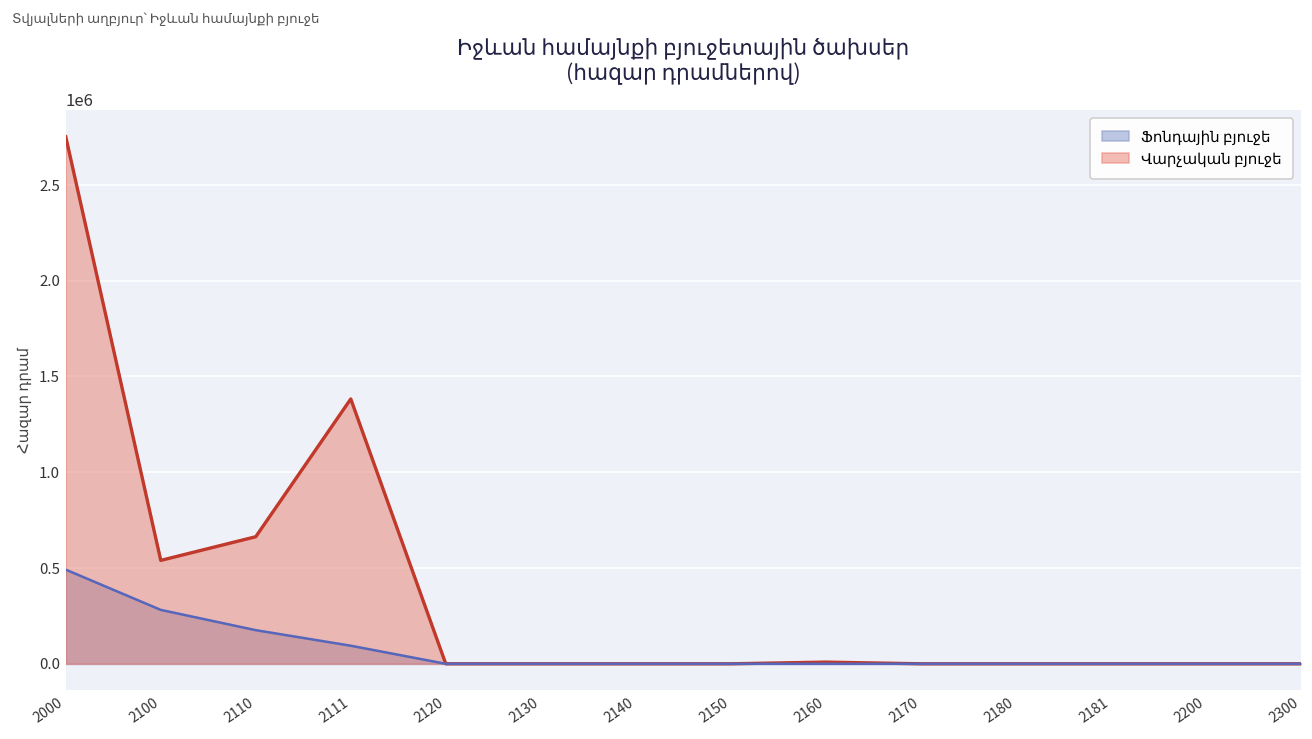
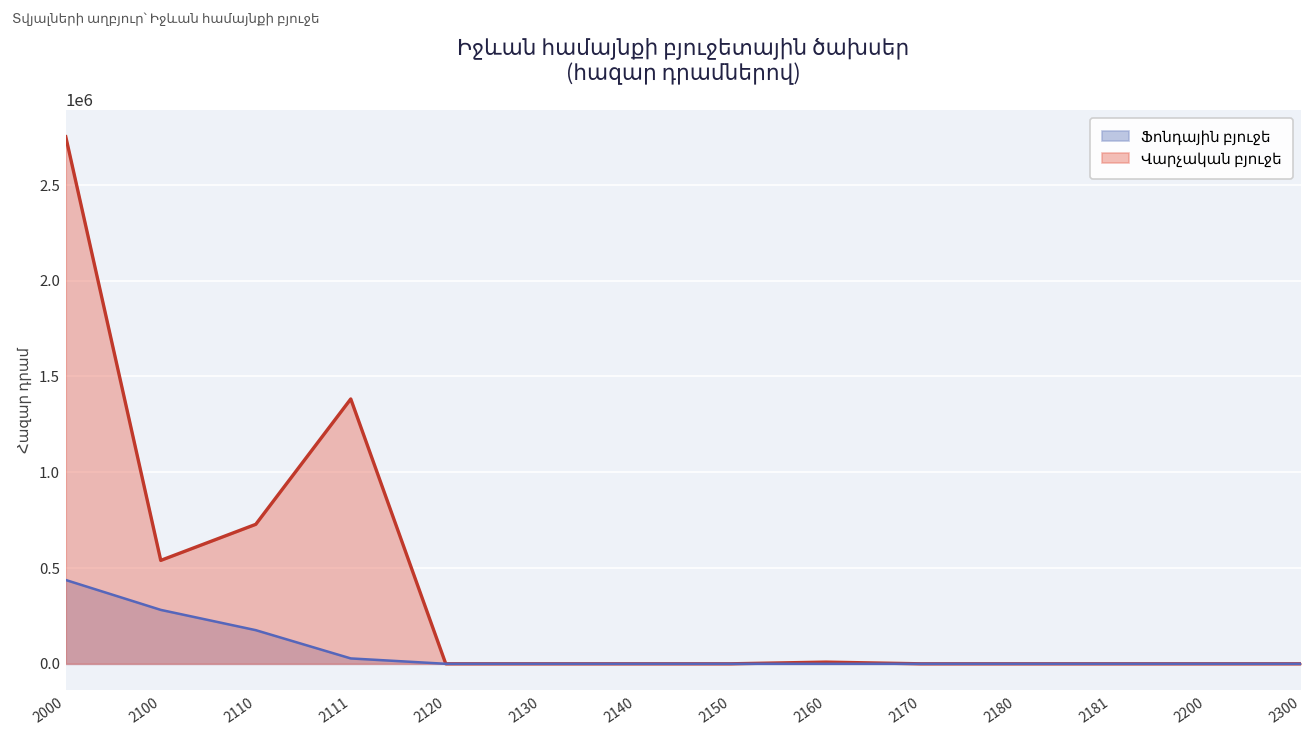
Ֆոնդային բյուջե, 2000: 490000 -> 440000
Վարչական բյուջե, 2110: 660000 -> 730000
Ֆոնդային բյուջե, 2111: 90000 -> 30000
